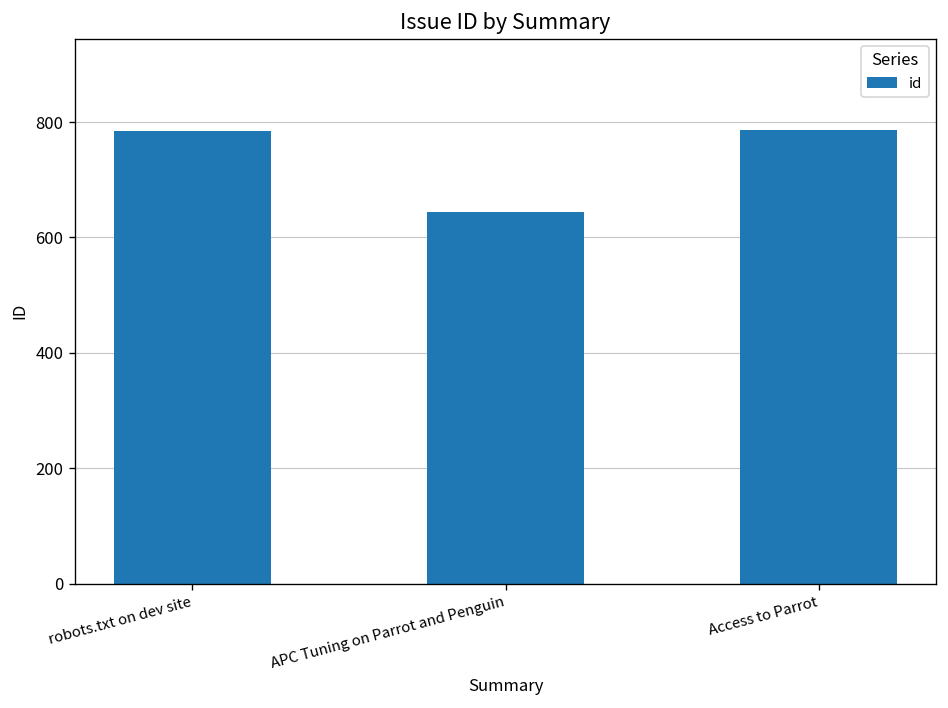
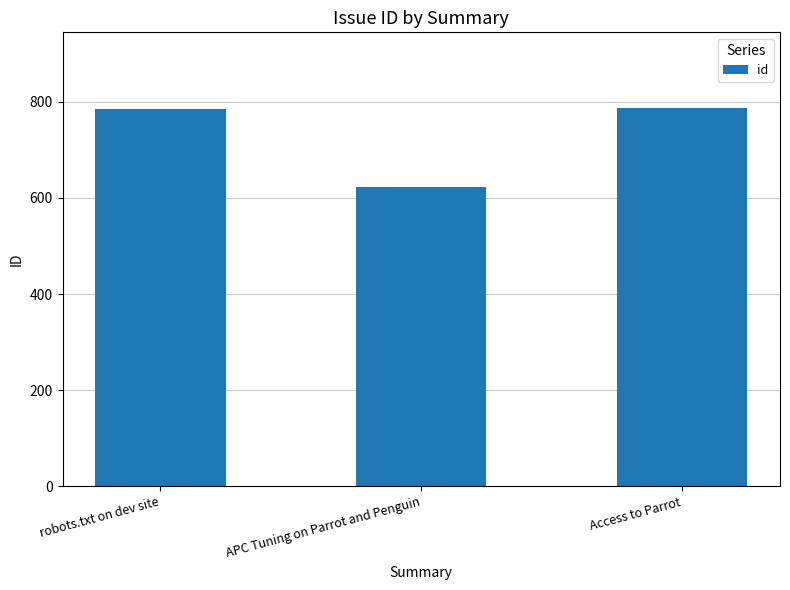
APC Tuning on Parrot and Penguin: 650 -> 620
